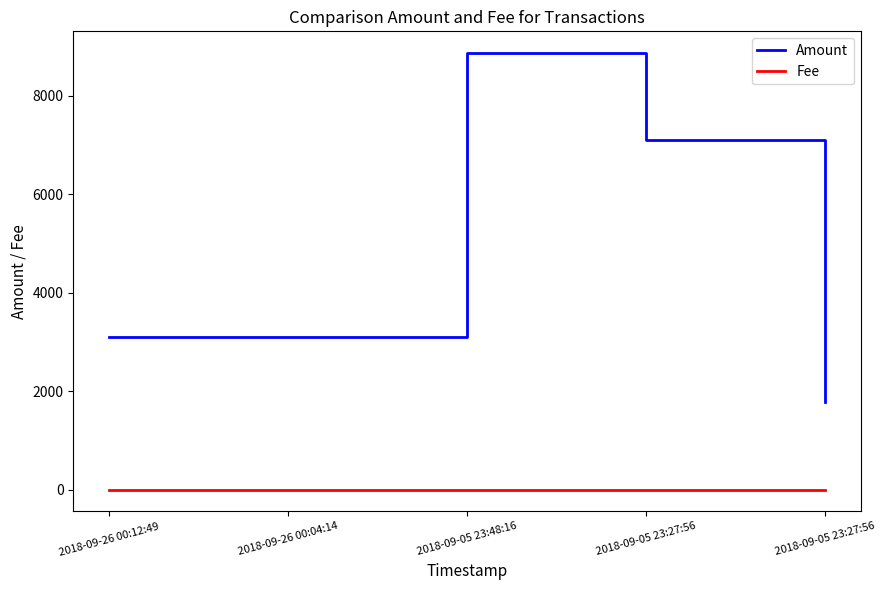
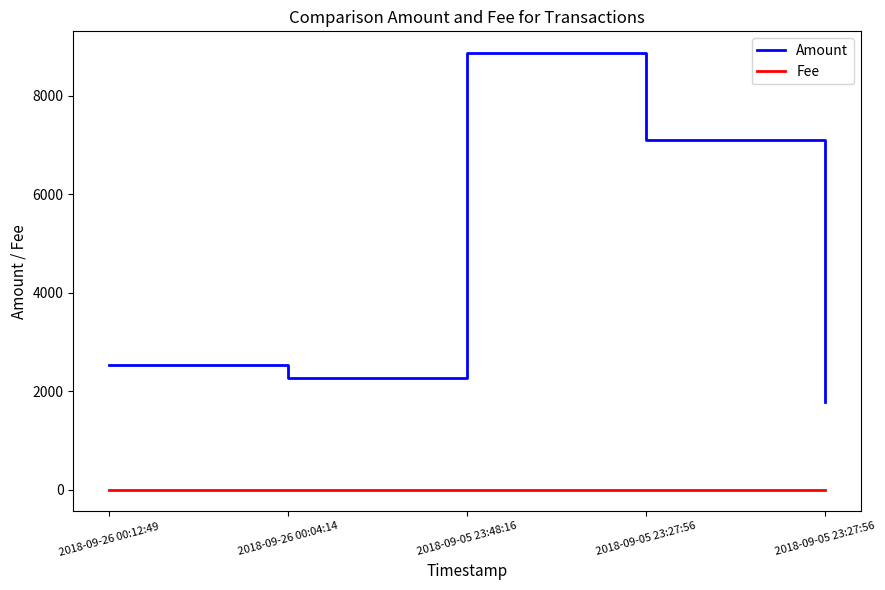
Amount, 2018-09-26 00:12:49: 3100 -> 2500
Amount, 2018-09-26 00:04:14: 3100 -> 2300
